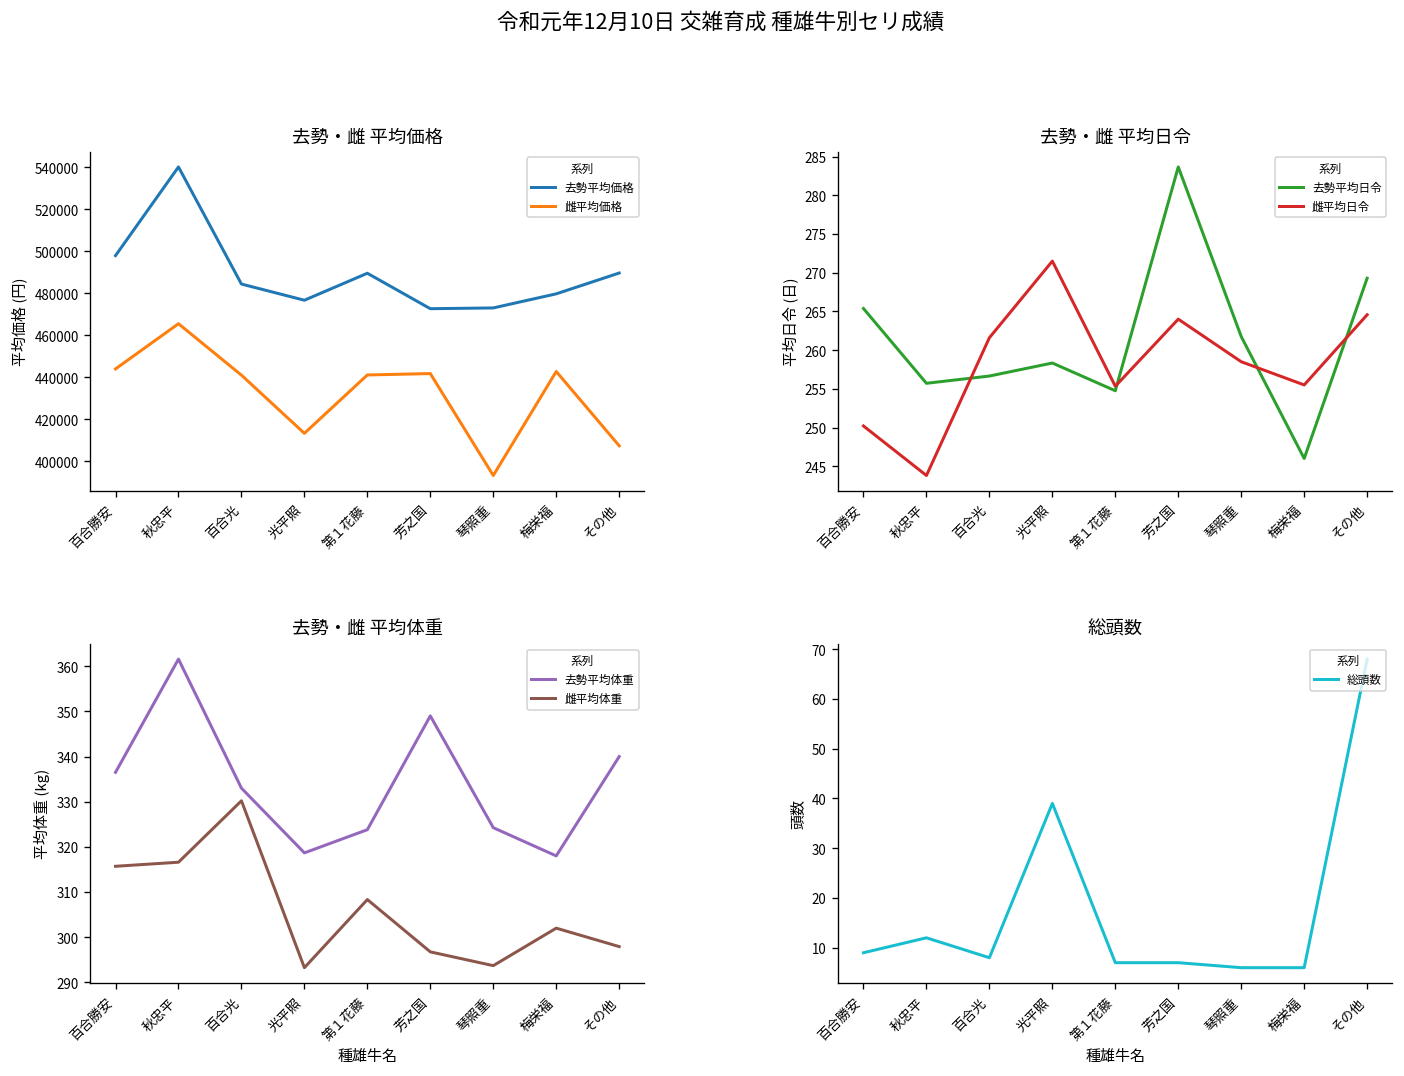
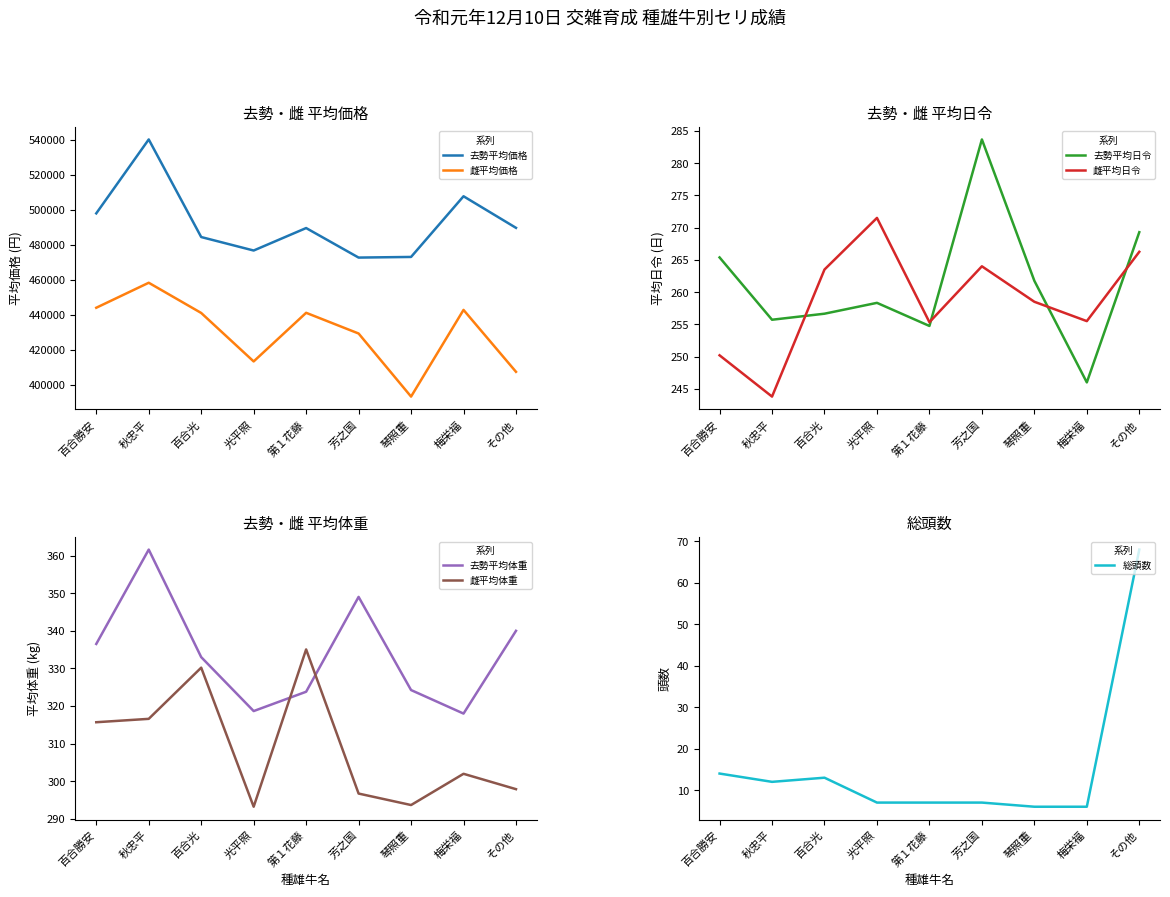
去勢・雌 平均価格, 雌平均価格, 秋忠平: 465000 -> 458000
去勢・雌 平均価格, 雌平均価格, 芳之国: 442000 -> 429000
去勢・雌 平均価格, 去勢平均価格, 梅栄福: 480000 -> 508000
去勢・雌 平均日令, 雌平均日令, 百合光: 262 -> 264
去勢・雌 平均日令, 雌平均日令, その他: 265 -> 266
去勢・雌 平均体重, 雌平均体重, 第１花藤: 308 -> 335
総頭数, 百合勝安: 9 -> 14
総頭数, 百合光: 8 -> 13
総頭数, 光平照: 39 -> 7
